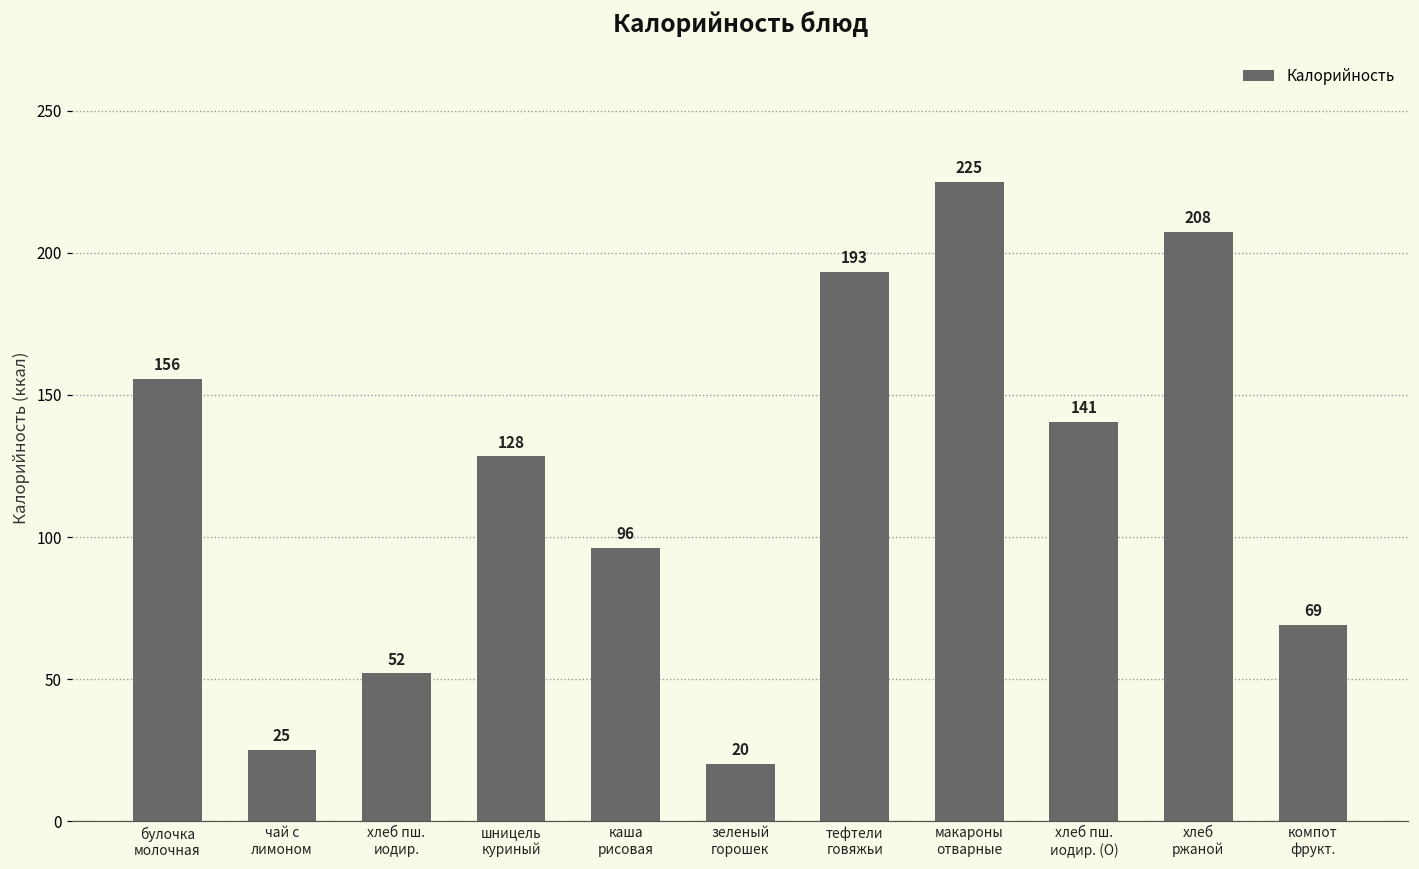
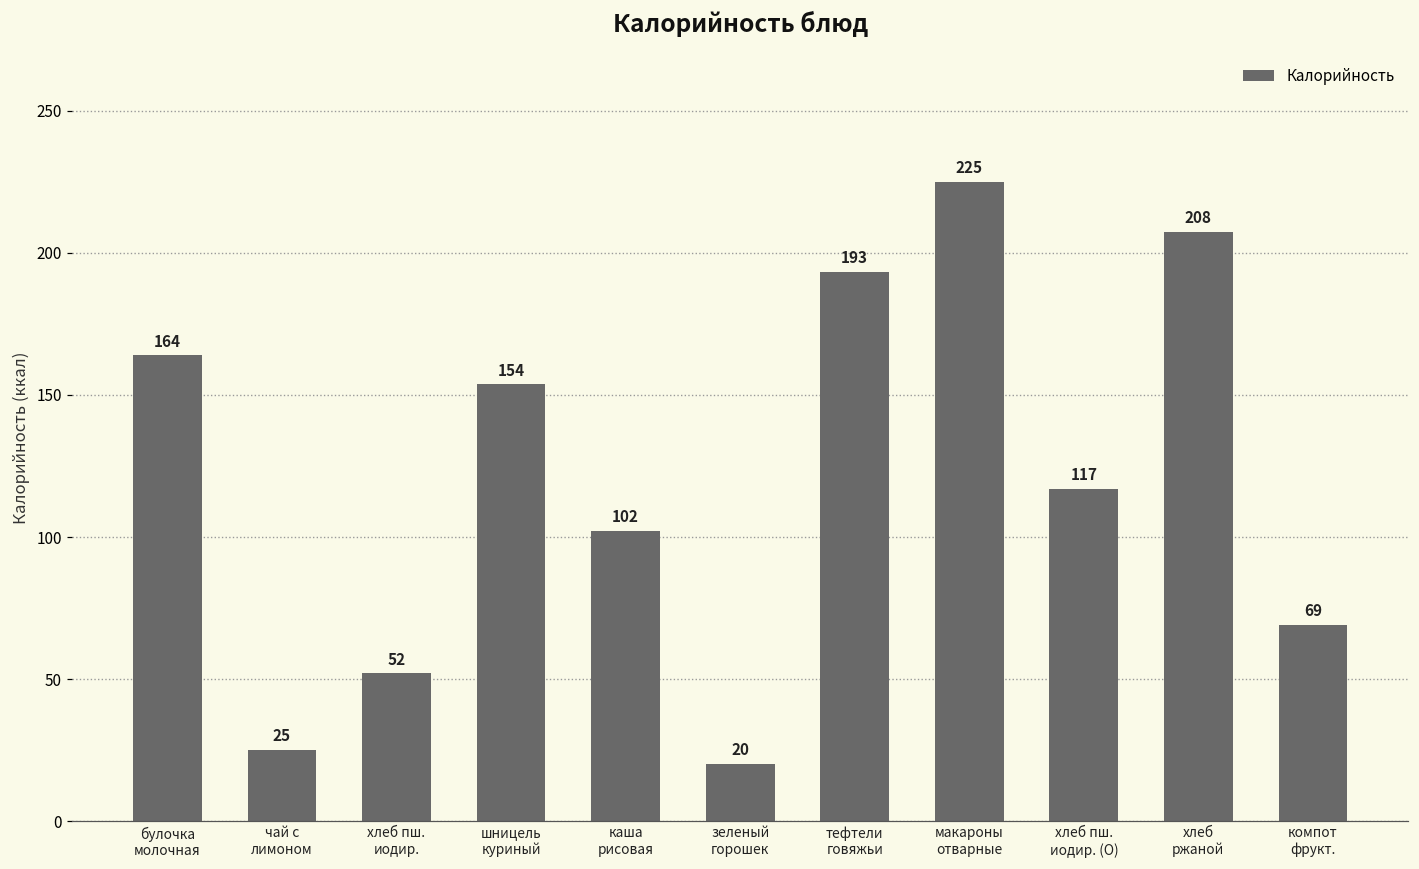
булочка молочная: 156 -> 164
шницель куриный: 128 -> 154
каша рисовая: 96 -> 102
хлеб пш. иодир. (О): 141 -> 117
